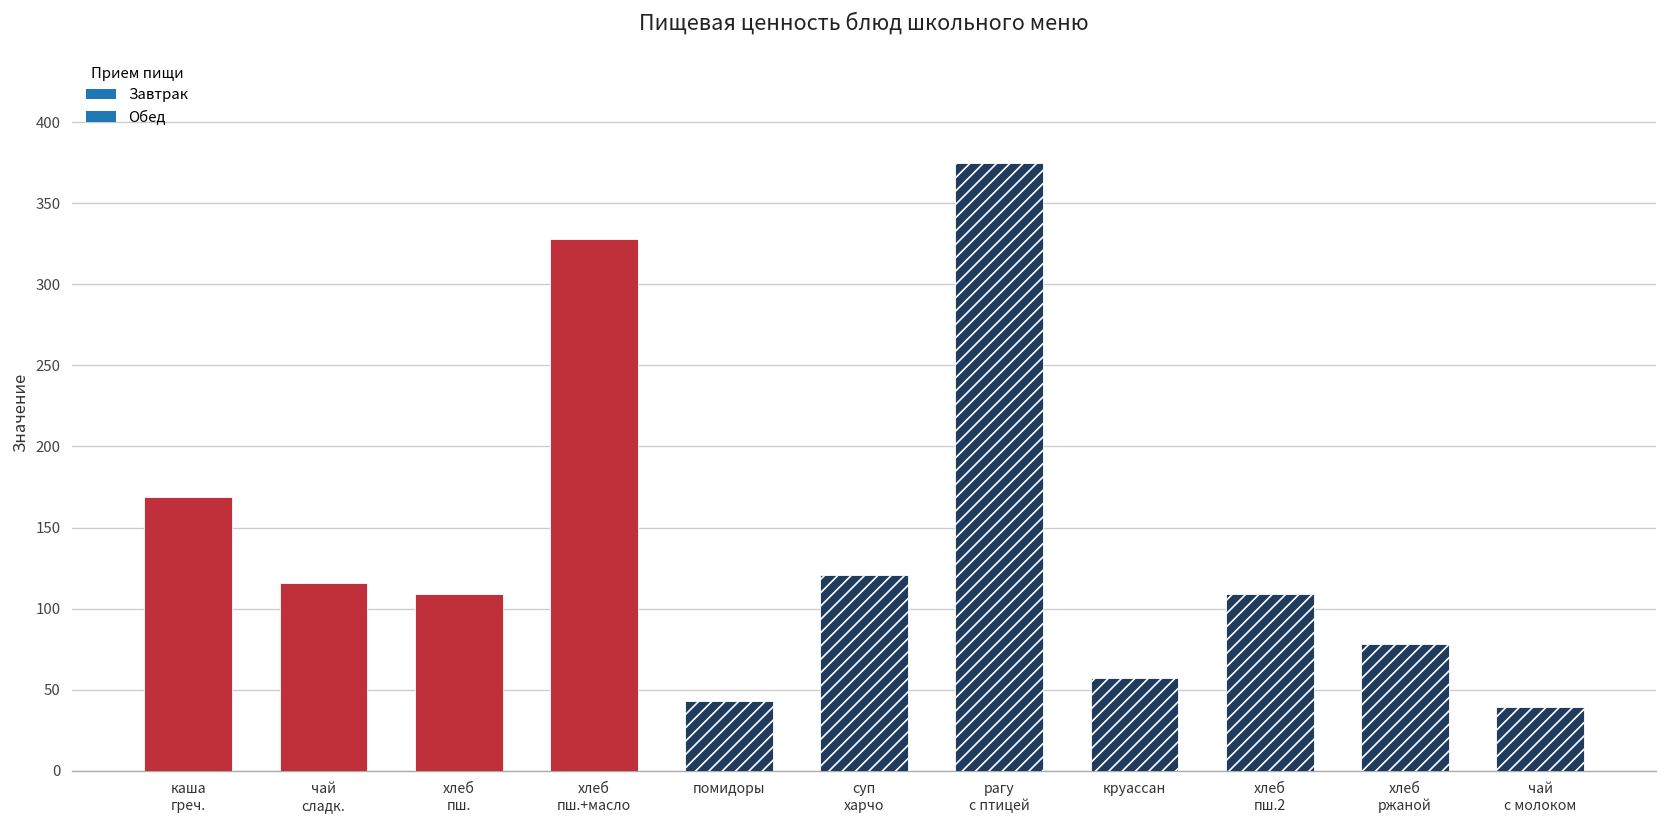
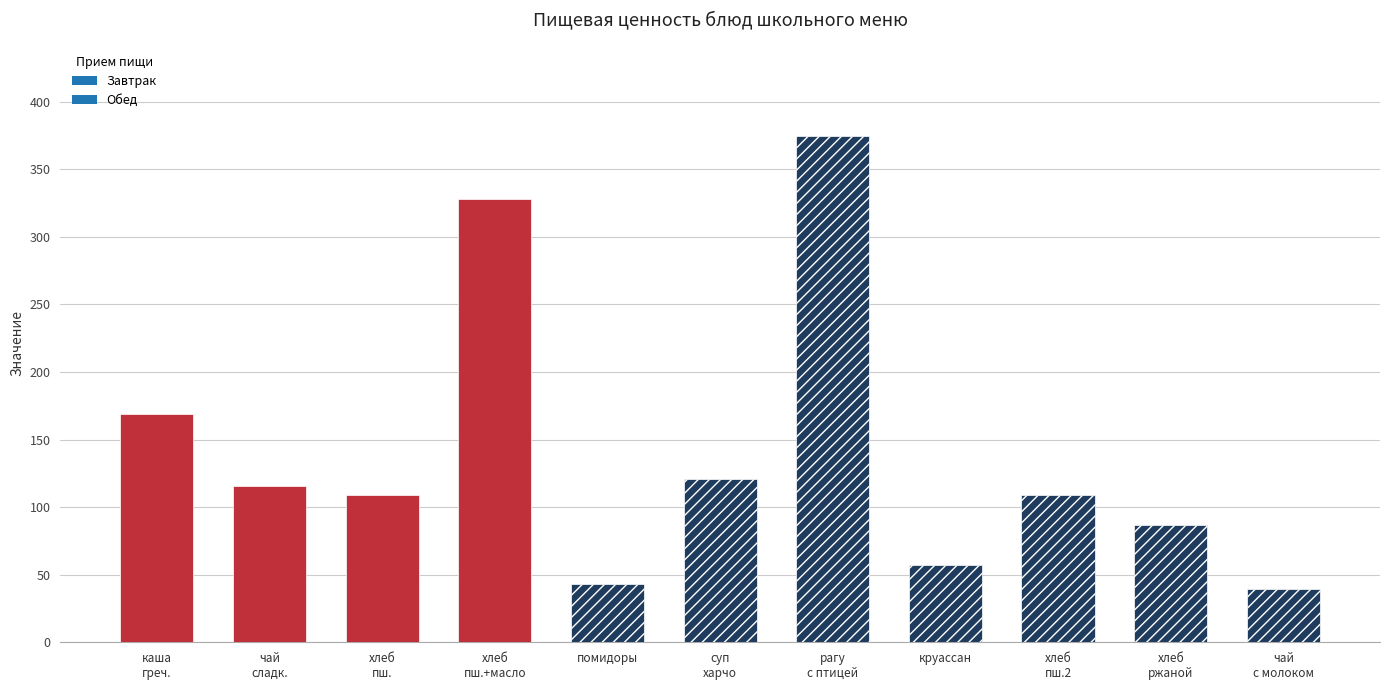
хлеб ржаной: 78 -> 87
